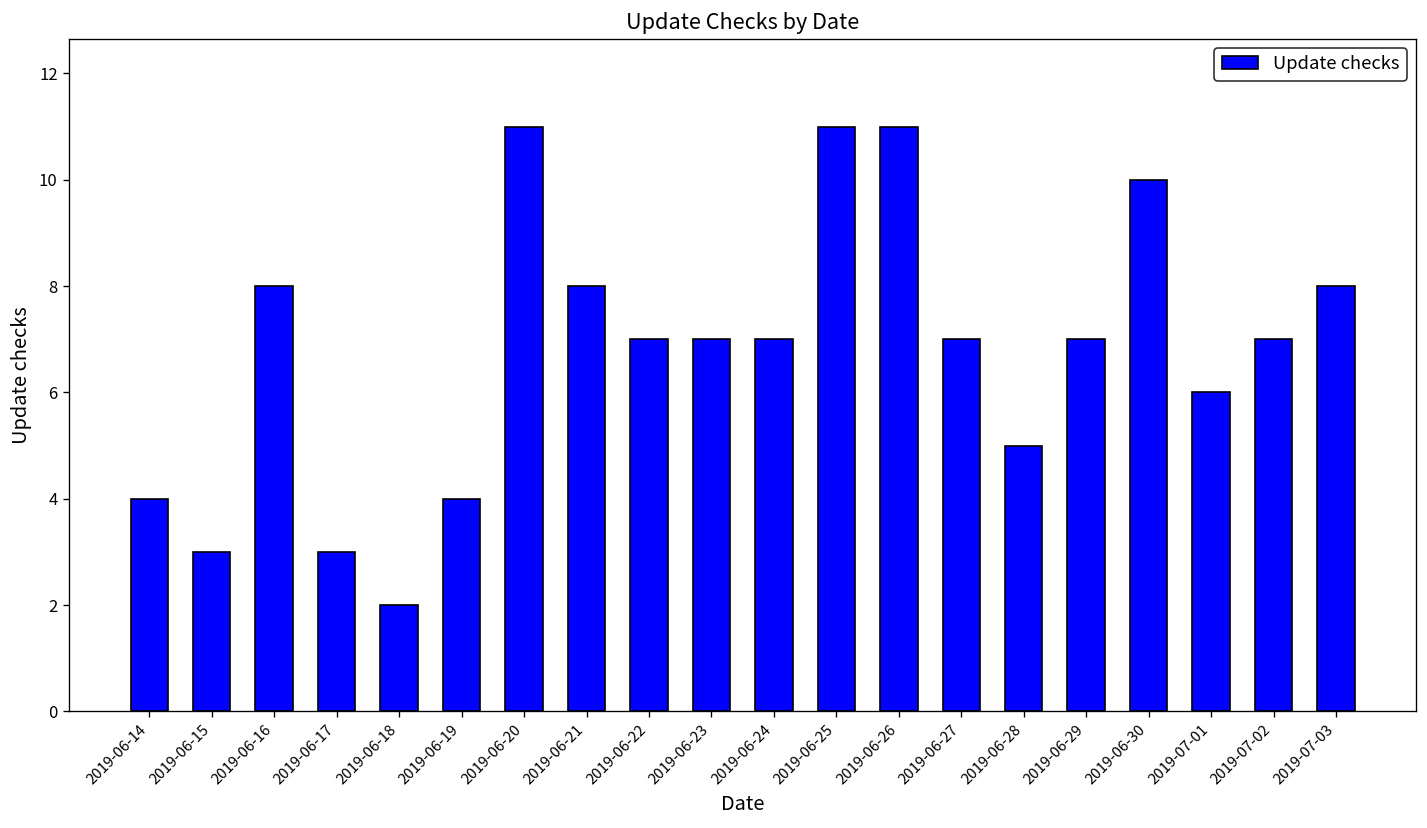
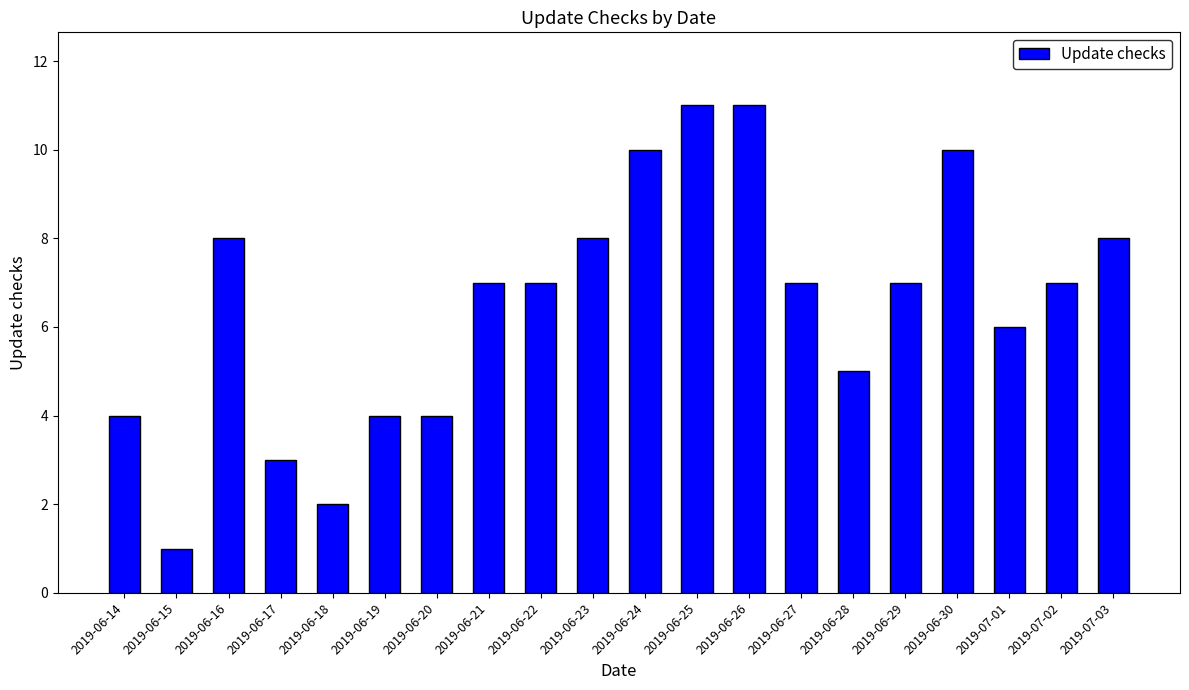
2019-06-15: 3 -> 1
2019-06-20: 11 -> 4
2019-06-21: 8 -> 7
2019-06-23: 7 -> 8
2019-06-24: 7 -> 10
